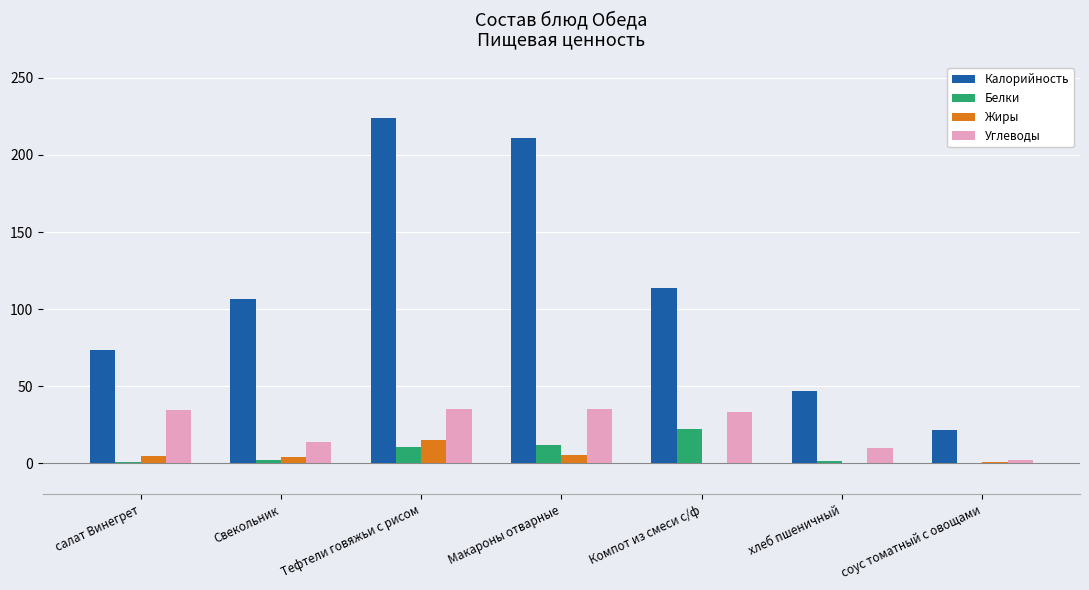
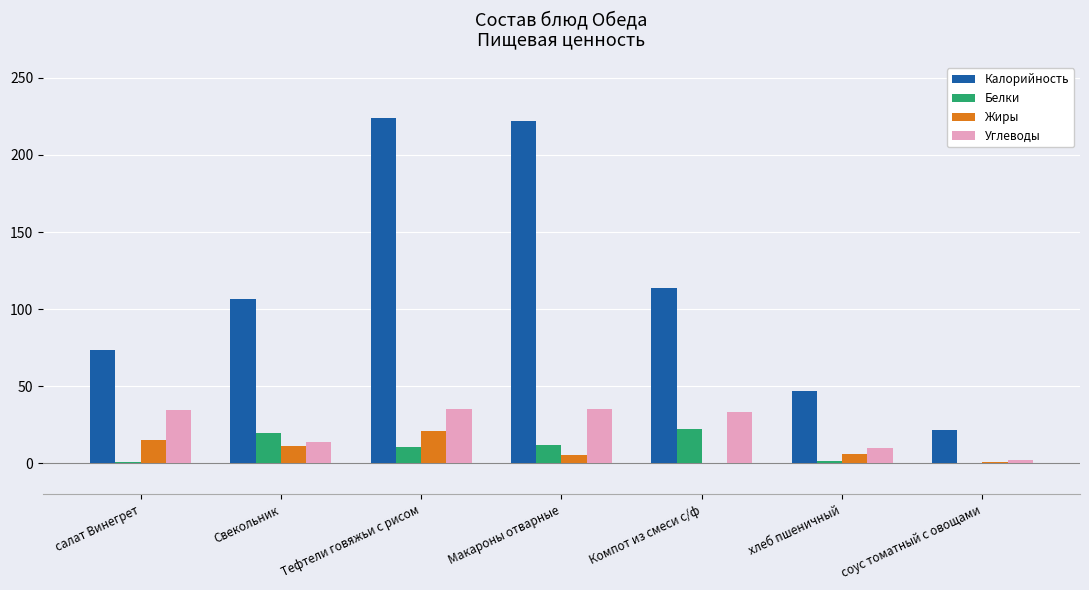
Жиры, салат Винегрет: 5 -> 15
Белки, Свекольник: 2 -> 20
Жиры, Свекольник: 4 -> 11
Жиры, Тефтели говяжьи с рисом: 16 -> 21
Калорийность, Макароны отварные: 211 -> 222
Жиры, хлеб пшеничный: 0 -> 6
